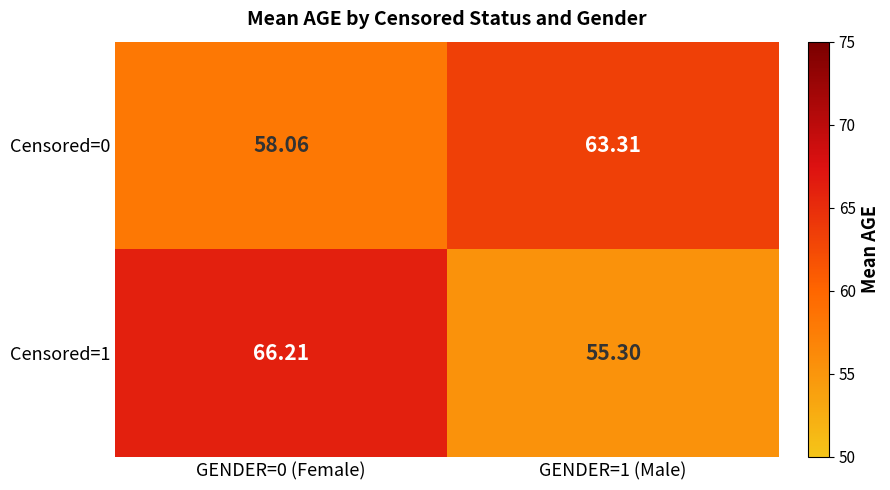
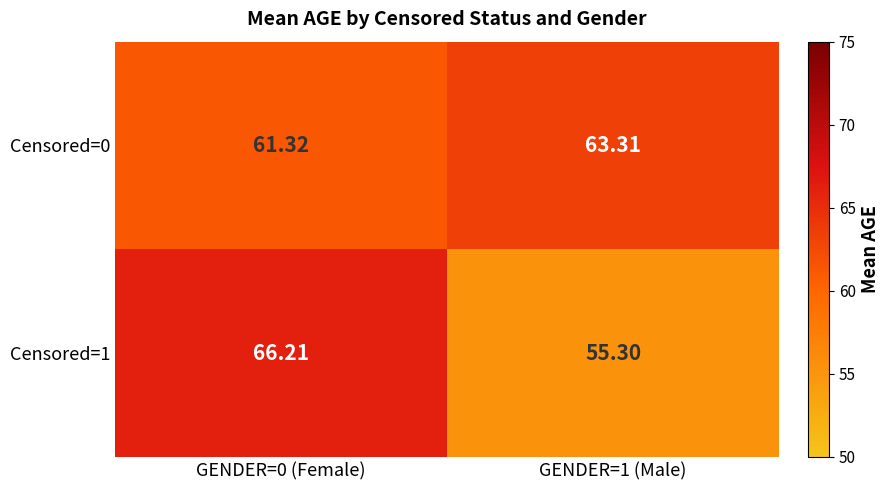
Censored=0, GENDER=0 (Female): 58.06 -> 61.32
